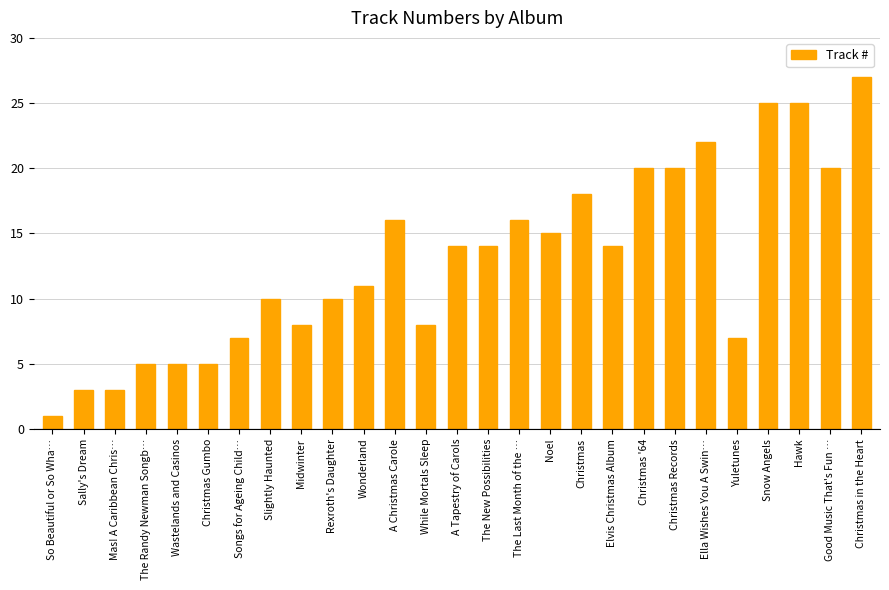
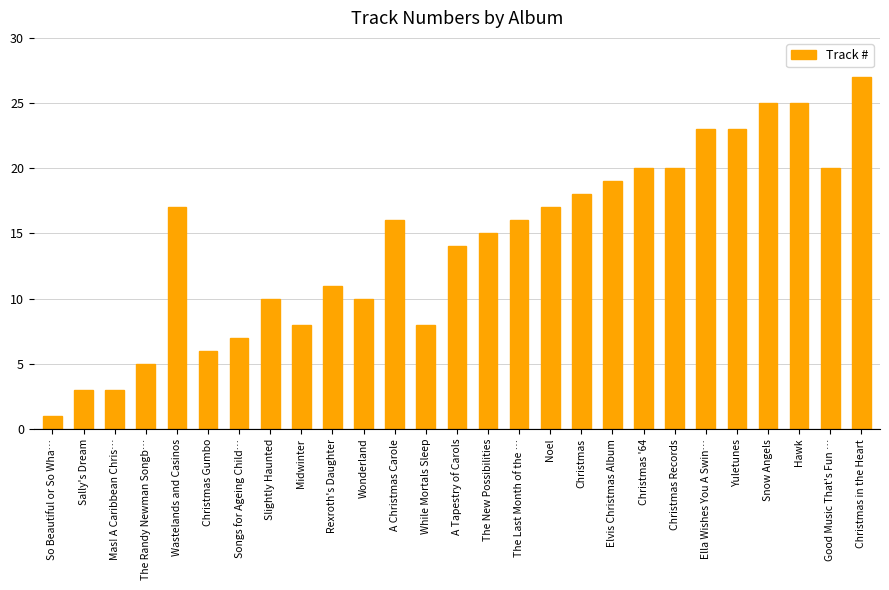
Wastelands and Casinos: 5 -> 17
Christmas Gumbo: 5 -> 6
Rexroth's Daughter: 10 -> 11
Wonderland: 11 -> 10
The New Possibilities: 14 -> 15
Noel: 15 -> 17
Elvis Christmas Album: 14 -> 19
Ella Wishes You A Swin…: 22 -> 23
Yuletunes: 7 -> 23
